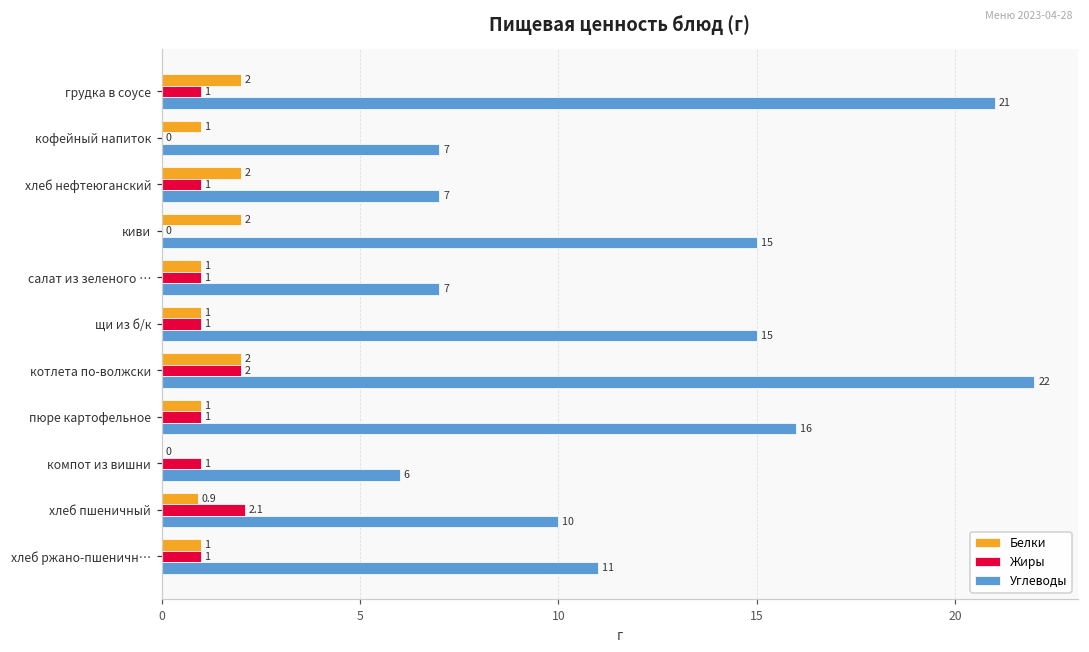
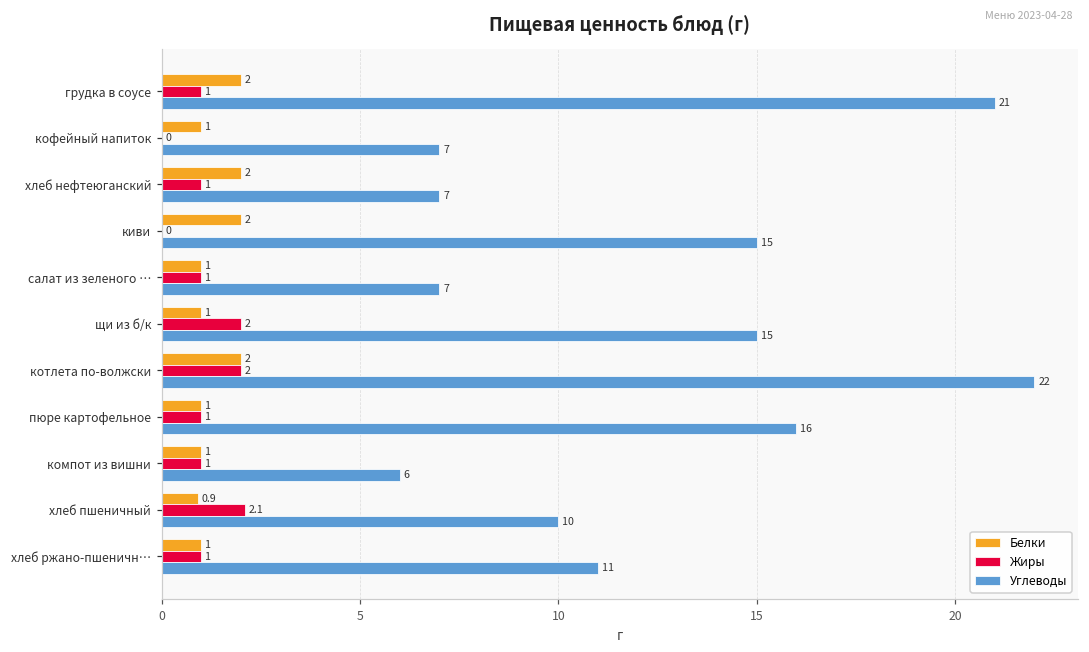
Жиры, щи из б/к: 1 -> 2
Белки, компот из вишни: 0 -> 1
